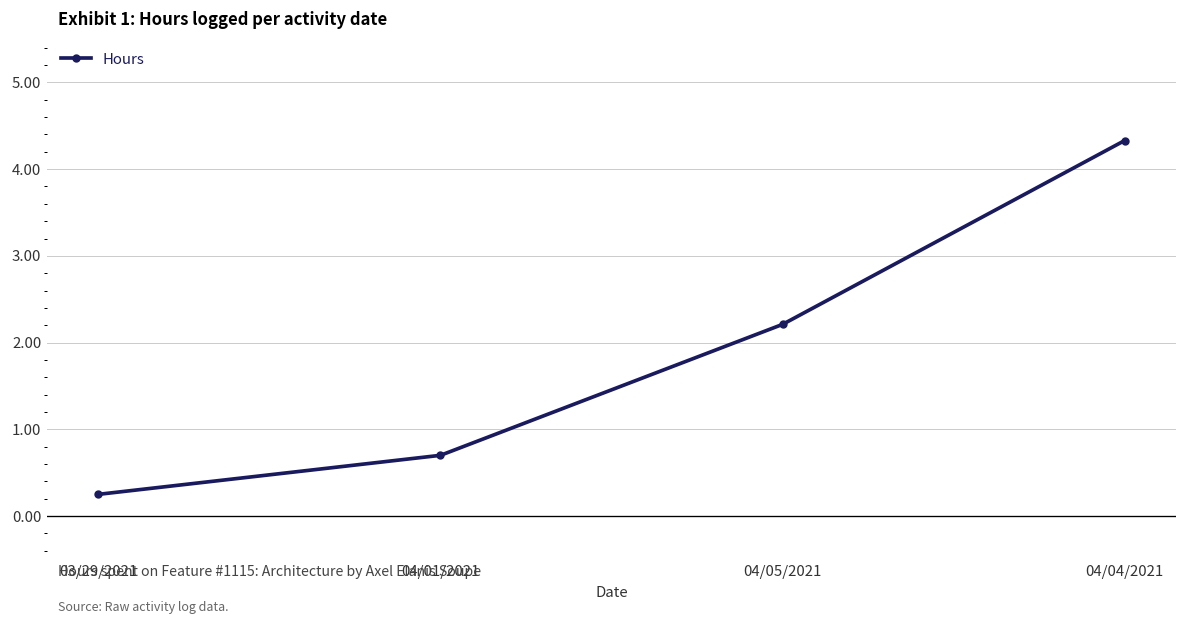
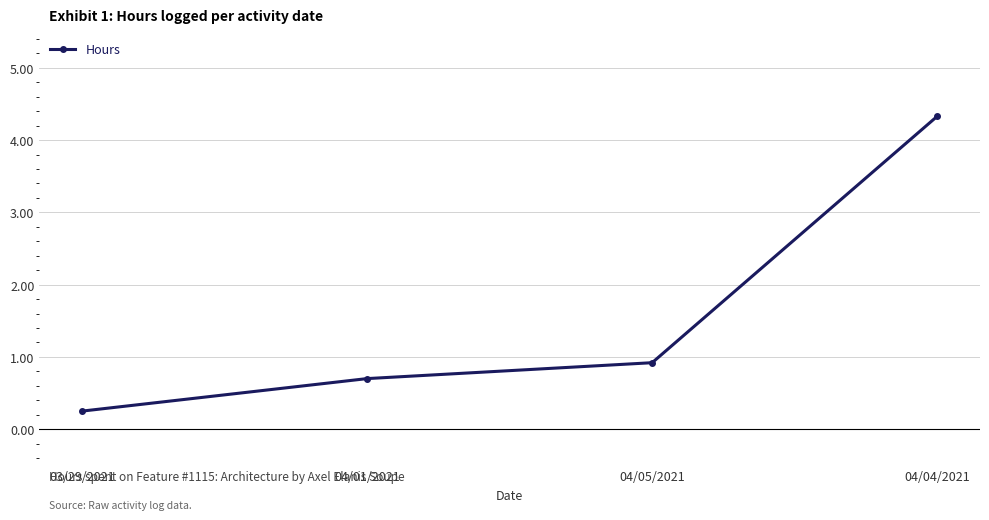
04/05/2021: 2.2 -> 0.9
